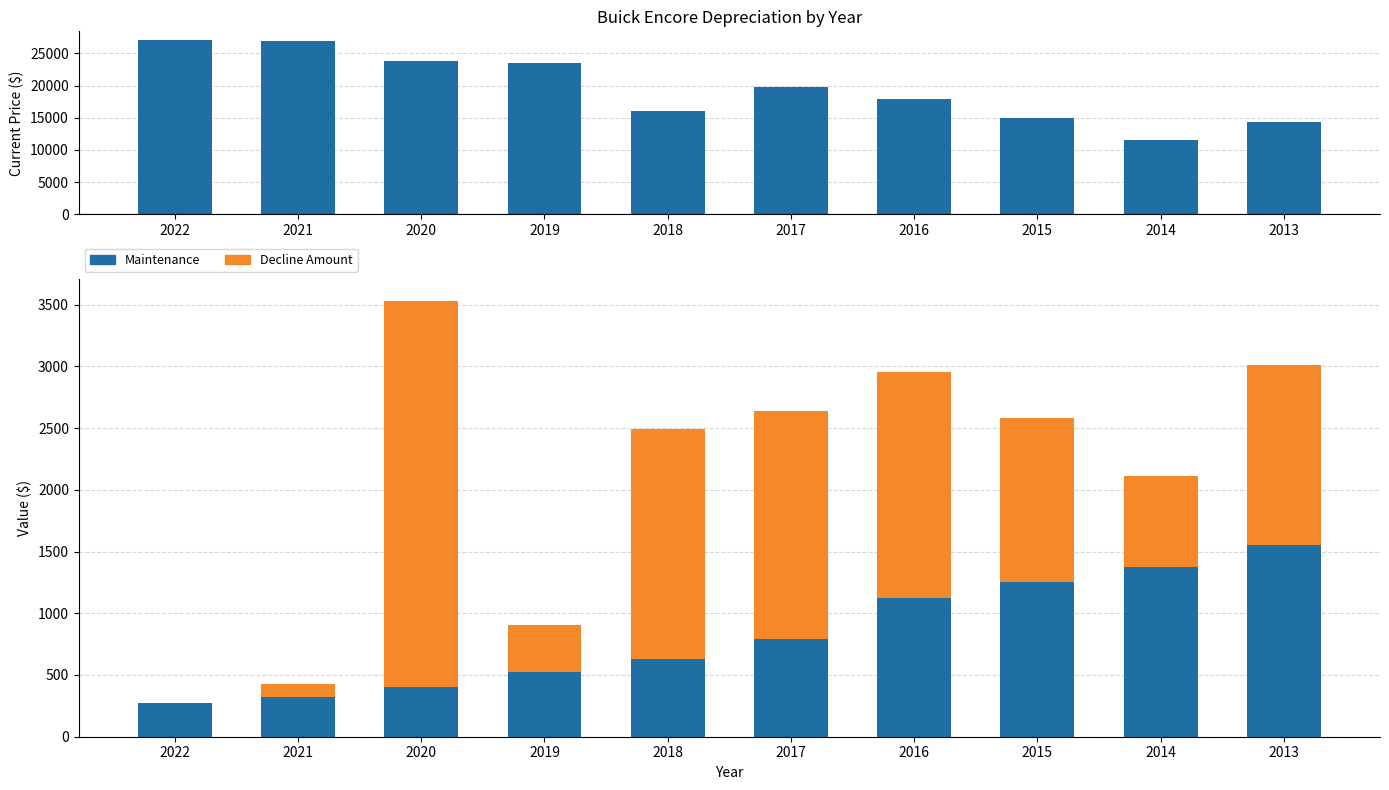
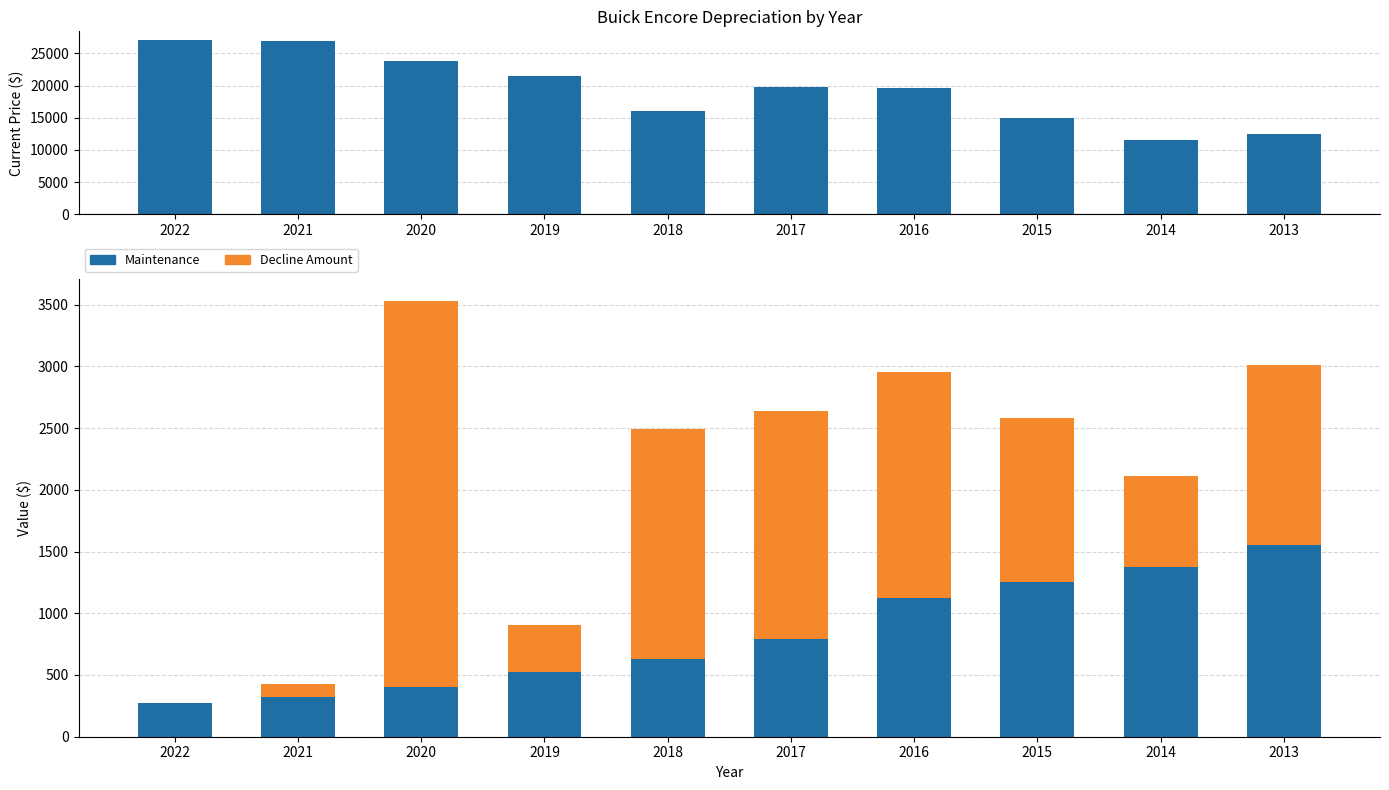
Buick Encore Depreciation by Year, 2019: 23000 -> 21000
Buick Encore Depreciation by Year, 2016: 18000 -> 20000
Buick Encore Depreciation by Year, 2013: 14000 -> 13000
